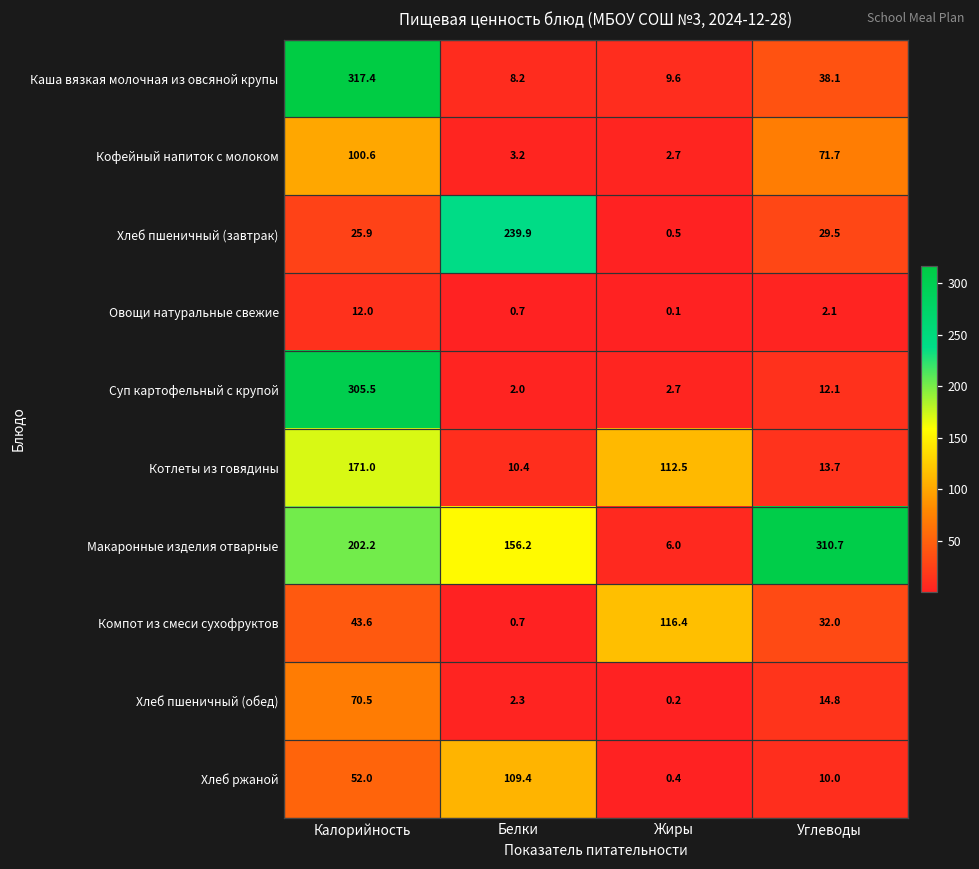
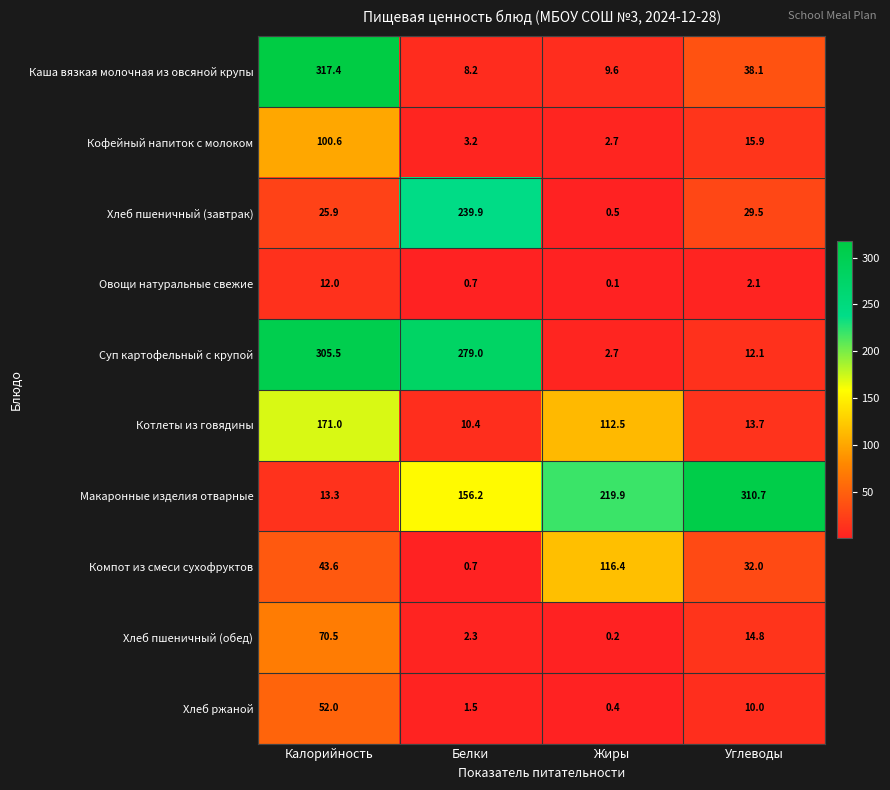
Кофейный напиток с молоком, Углеводы: 71.7 -> 15.9
Суп картофельный с крупой, Белки: 2.0 -> 279.0
Макаронные изделия отварные, Калорийность: 202.2 -> 13.3
Макаронные изделия отварные, Жиры: 6.0 -> 219.9
Хлеб ржаной, Белки: 109.4 -> 1.5
